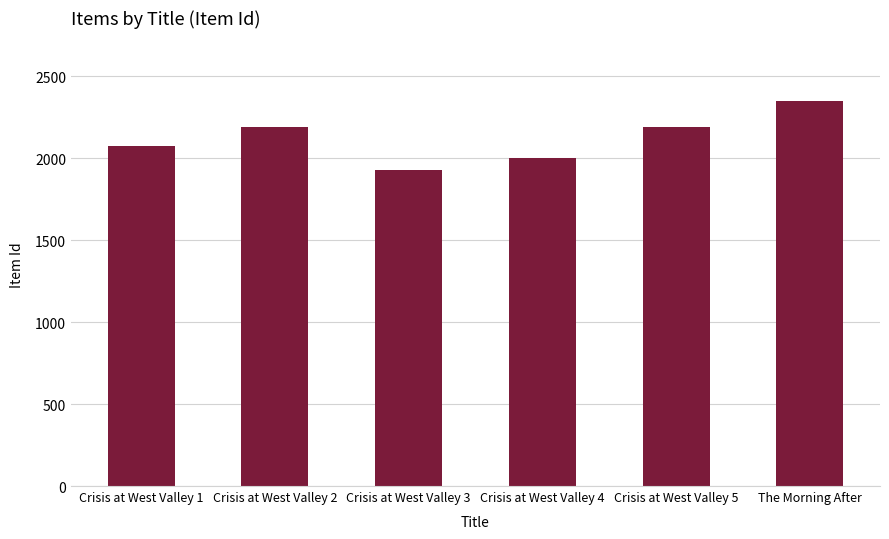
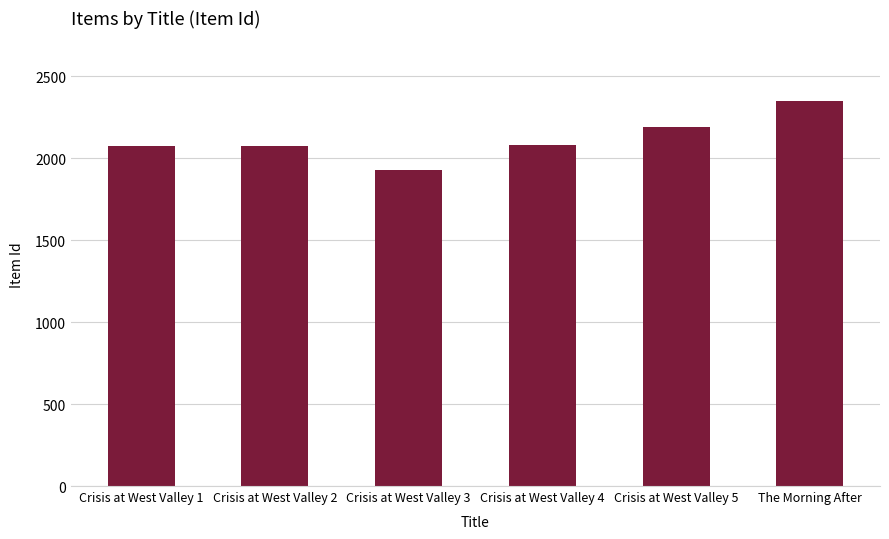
Crisis at West Valley 2: 2190 -> 2080
Crisis at West Valley 4: 2000 -> 2080
